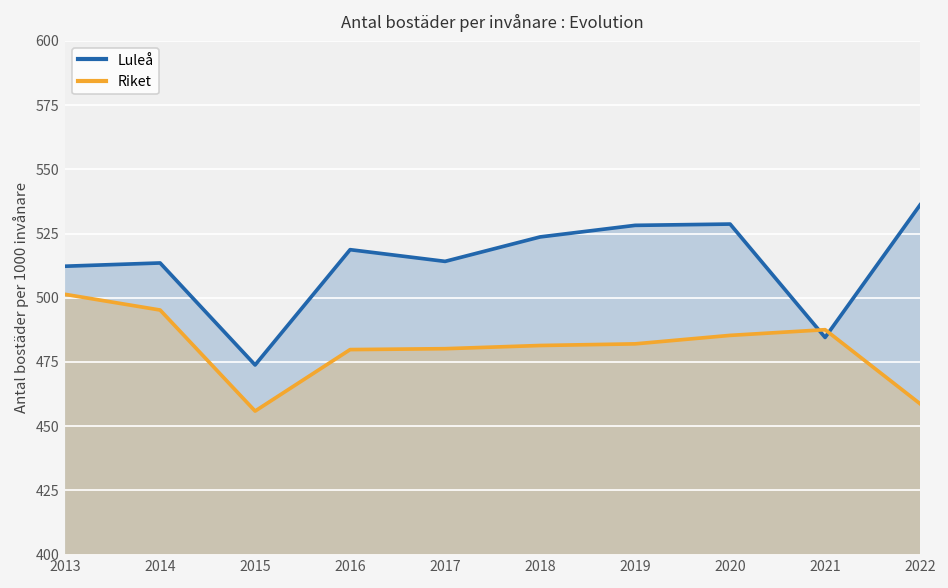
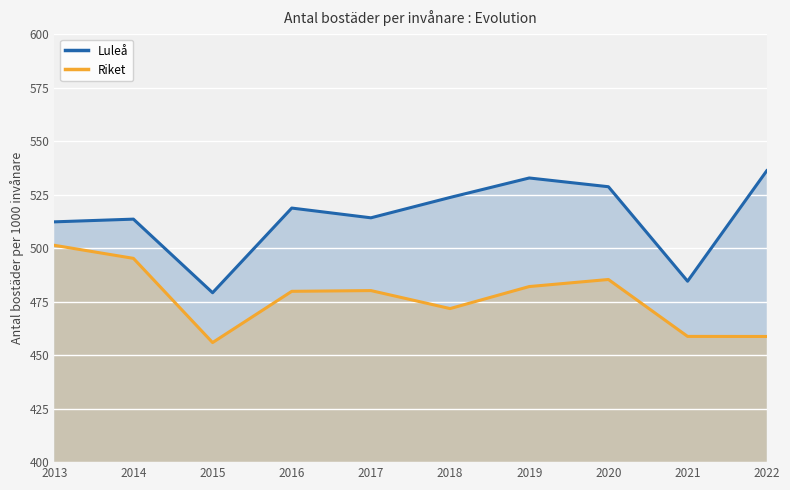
Luleå, 2015: 474 -> 479
Riket, 2018: 481 -> 472
Luleå, 2019: 528 -> 533
Riket, 2021: 488 -> 459
